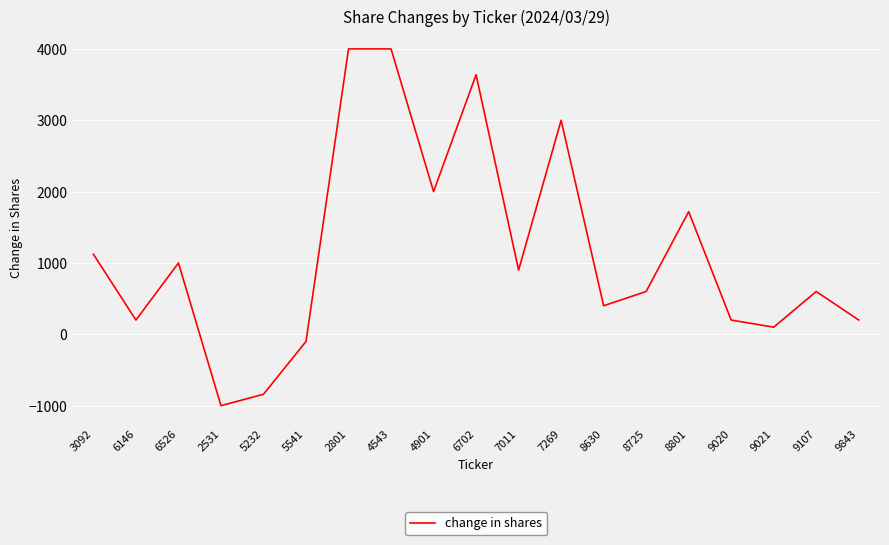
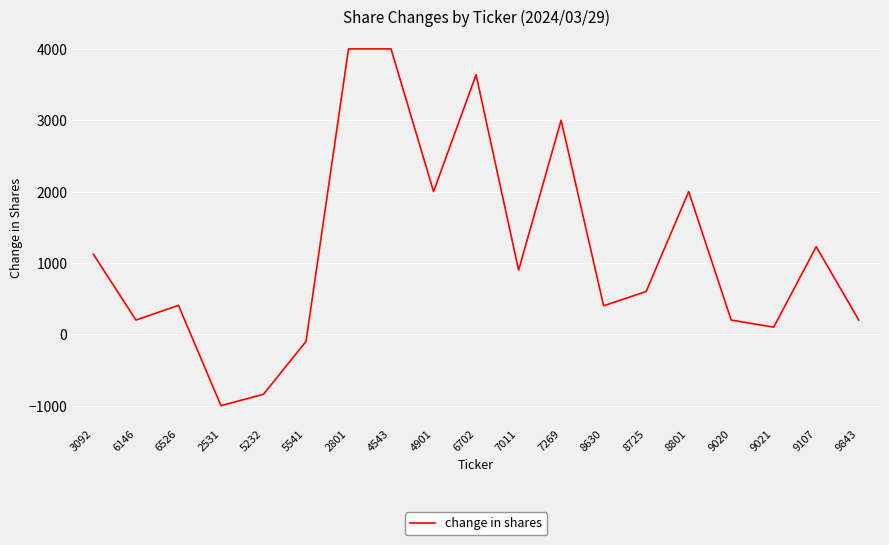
6526: 1000 -> 400
8801: 1700 -> 2000
9107: 600 -> 1200
